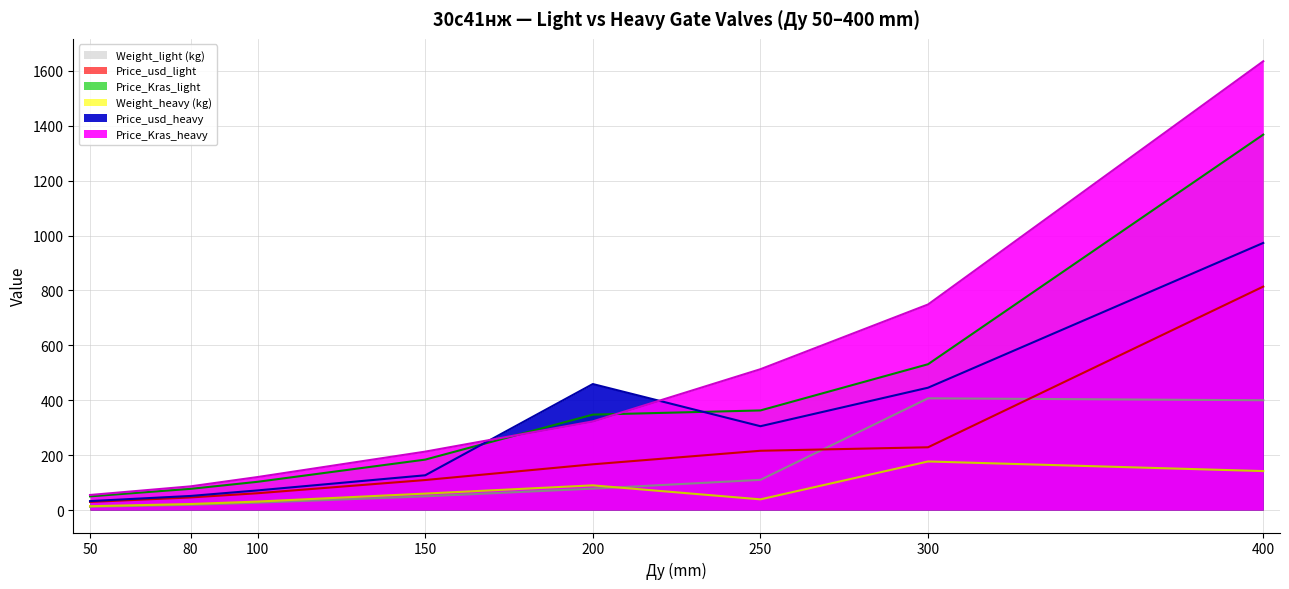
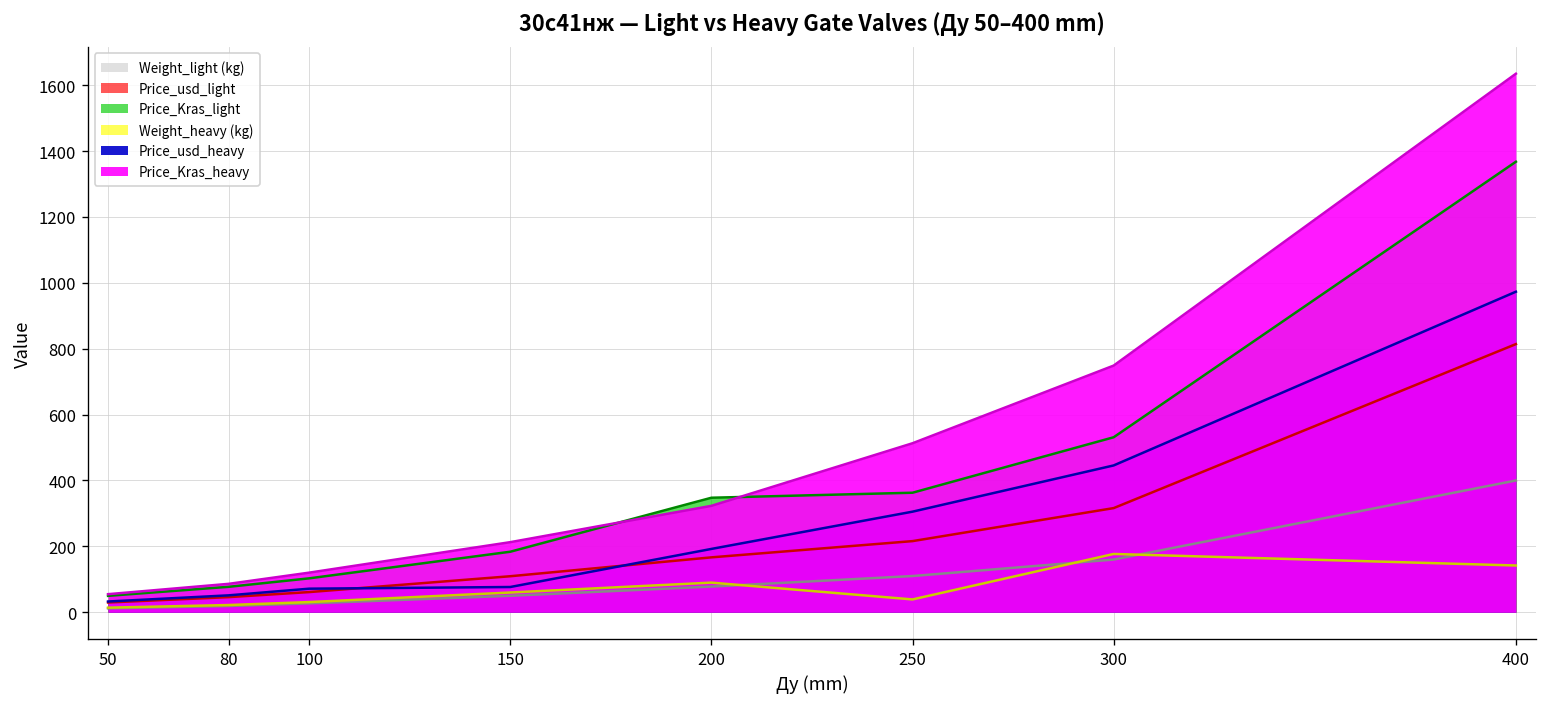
Price_usd_heavy, 150: 130 -> 80
Price_usd_heavy, 200: 460 -> 190
Weight_light (kg), 300: 410 -> 160
Price_usd_light, 300: 230 -> 320
